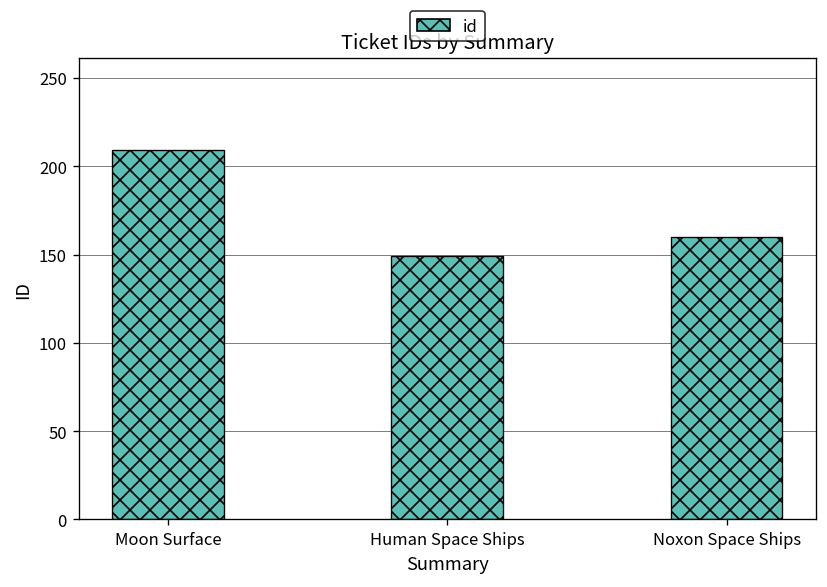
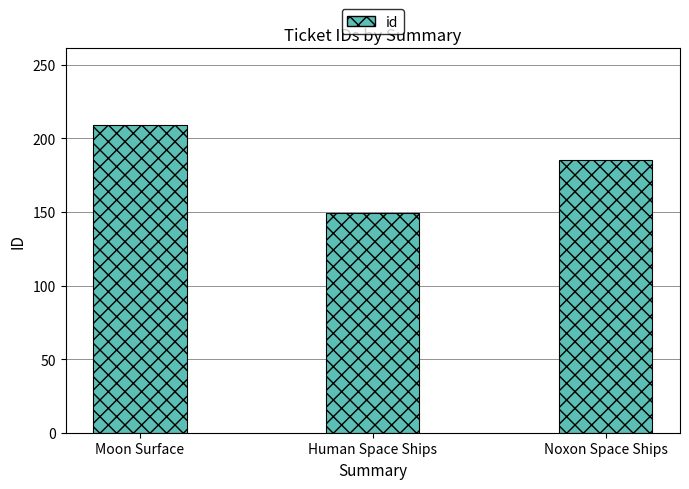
Noxon Space Ships: 160 -> 185
